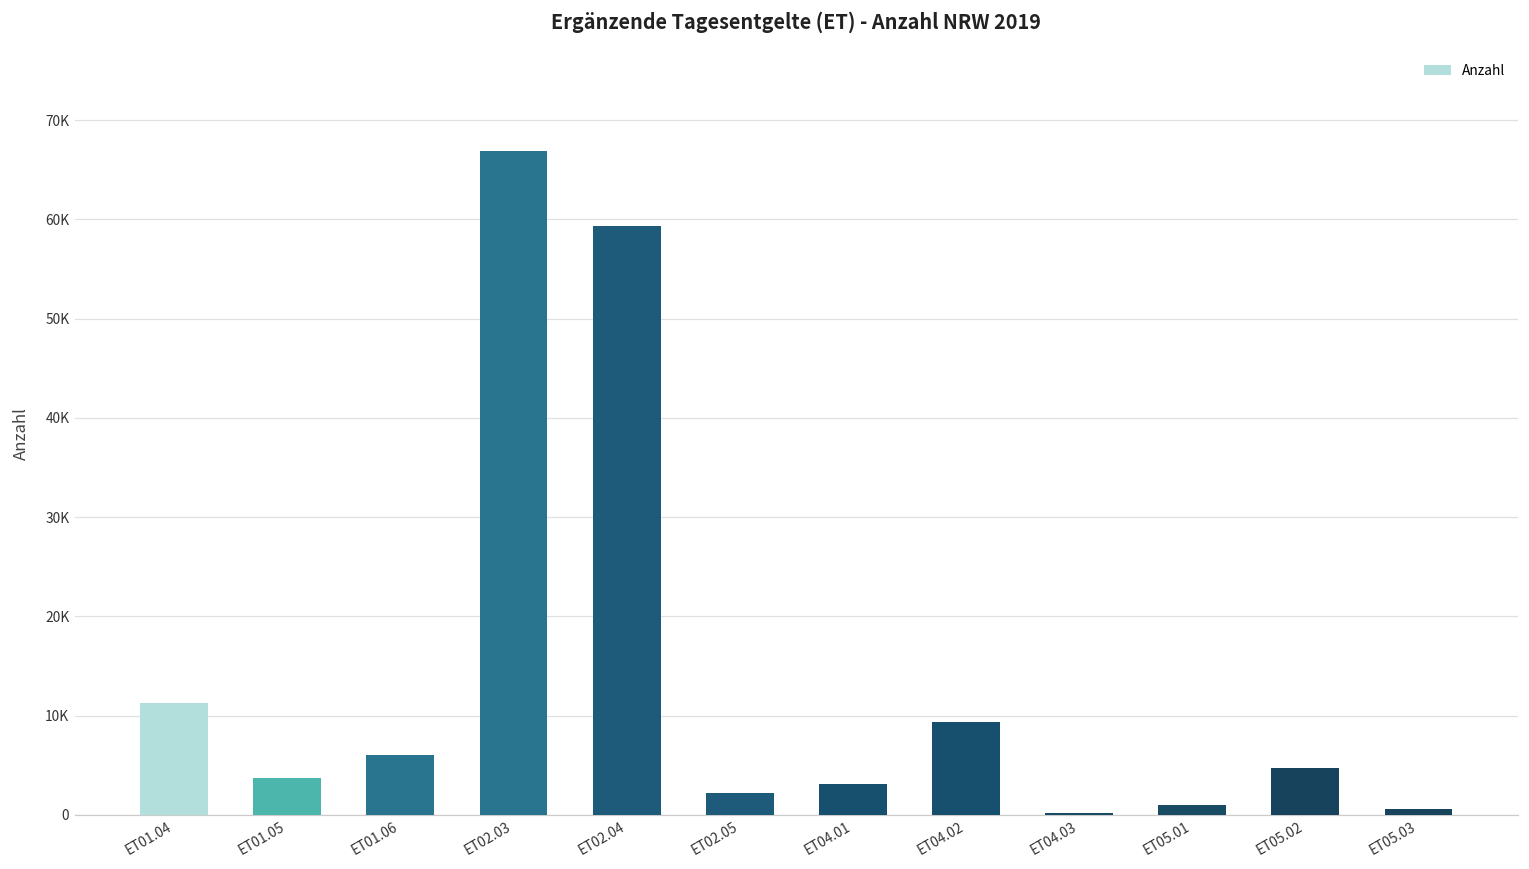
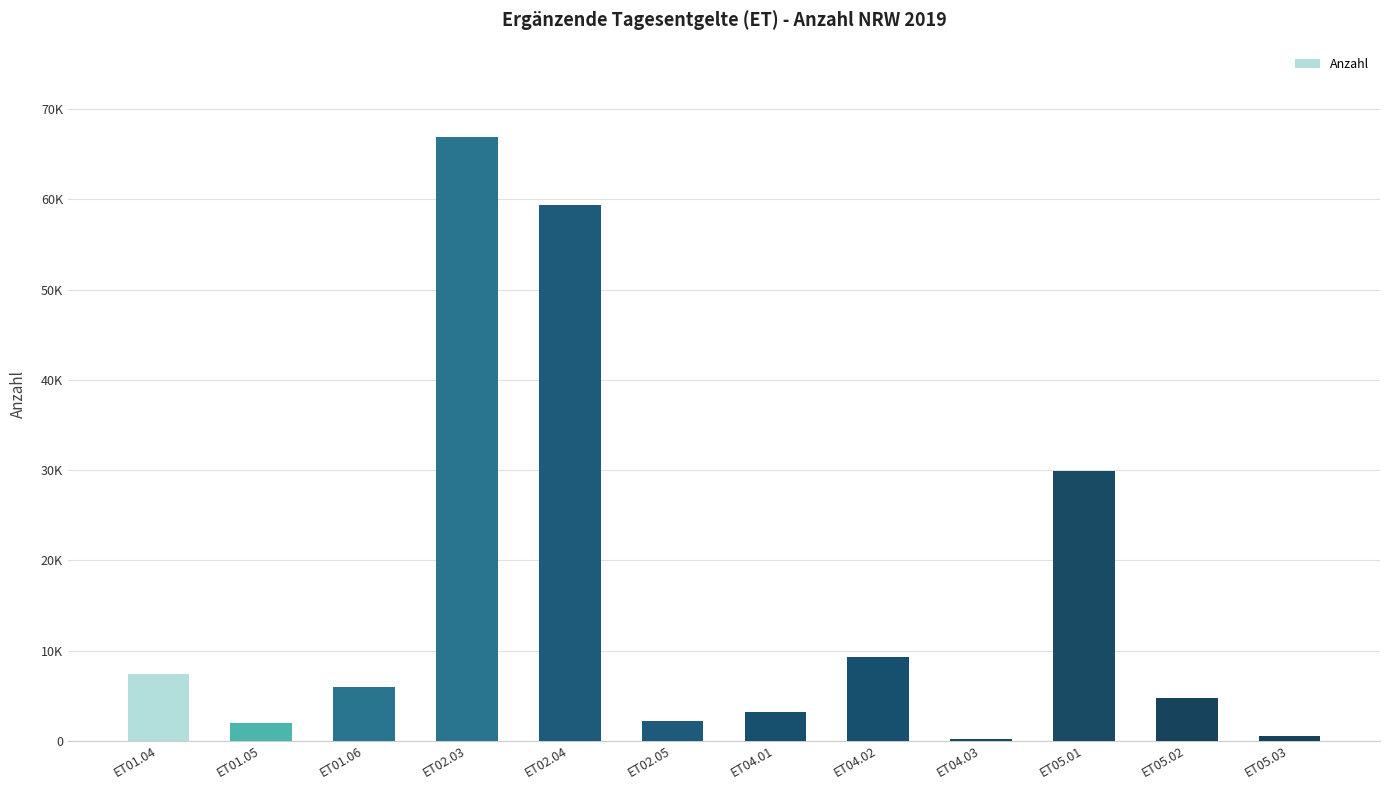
ET01.04: 11000 -> 7000
ET01.05: 4000 -> 2000
ET05.01: 1000 -> 30000
